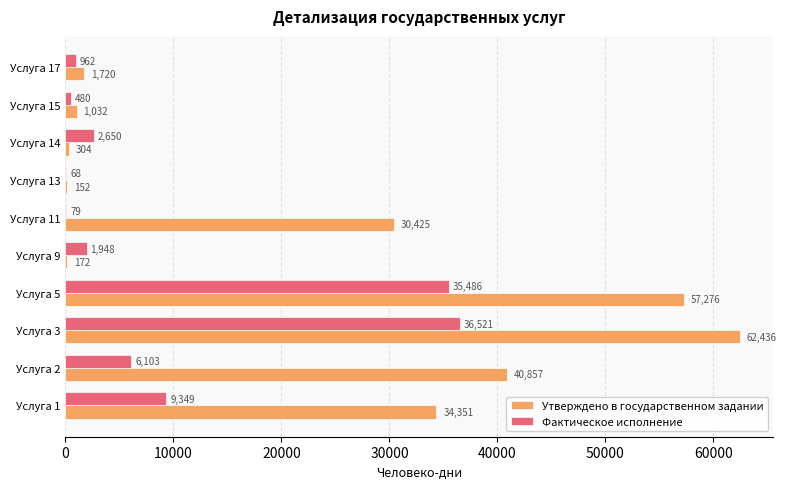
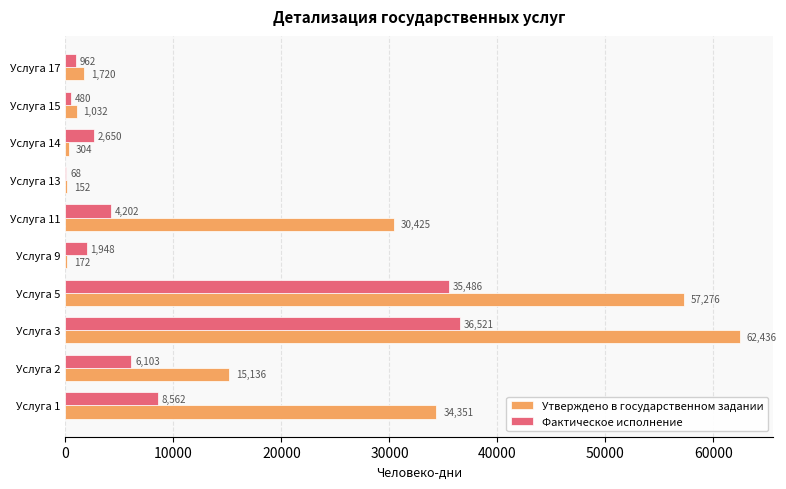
Фактическое исполнение, Услуга 11: 79 -> 4,202
Утверждено в государственном задании, Услуга 2: 40,857 -> 15,136
Фактическое исполнение, Услуга 1: 9,349 -> 8,562
